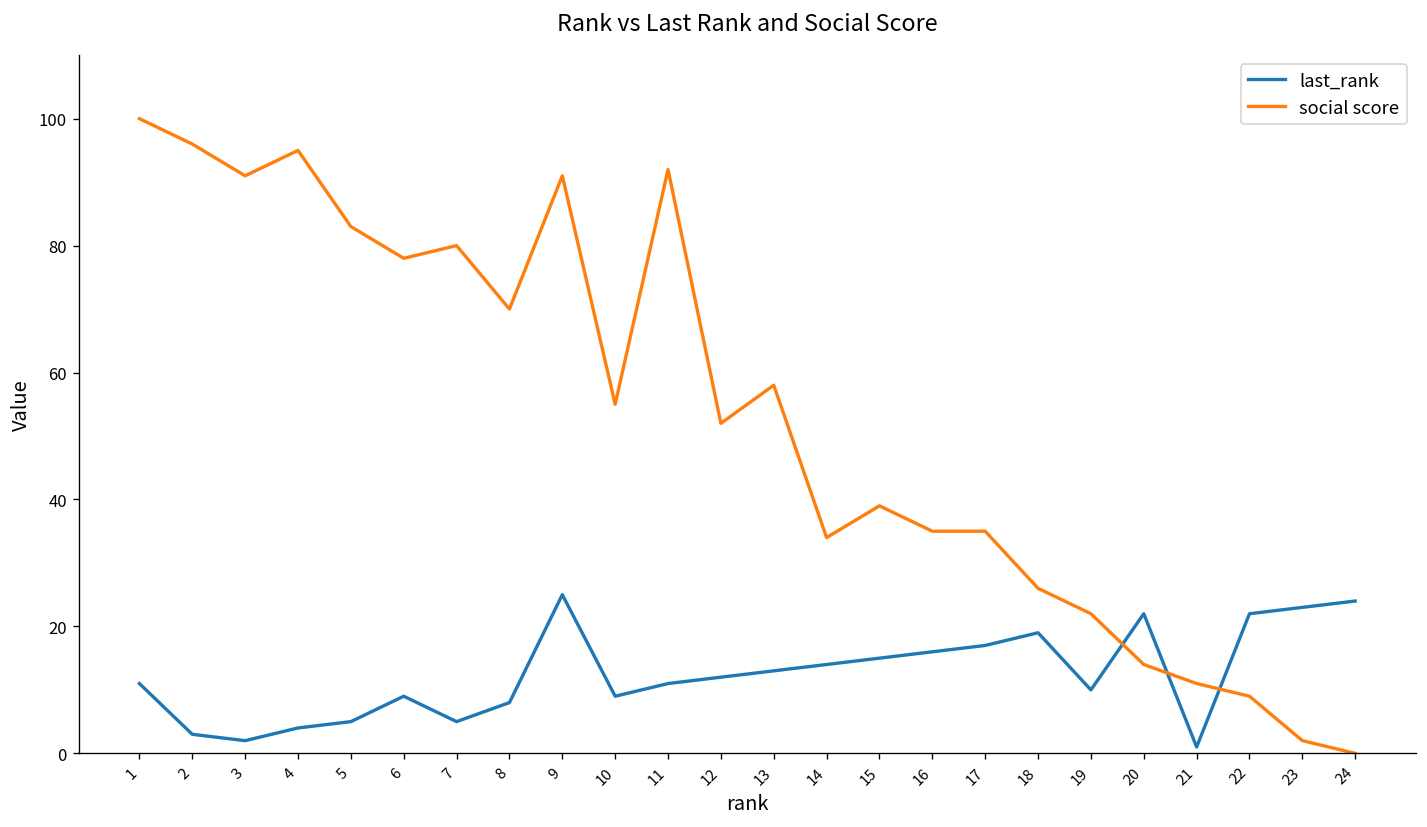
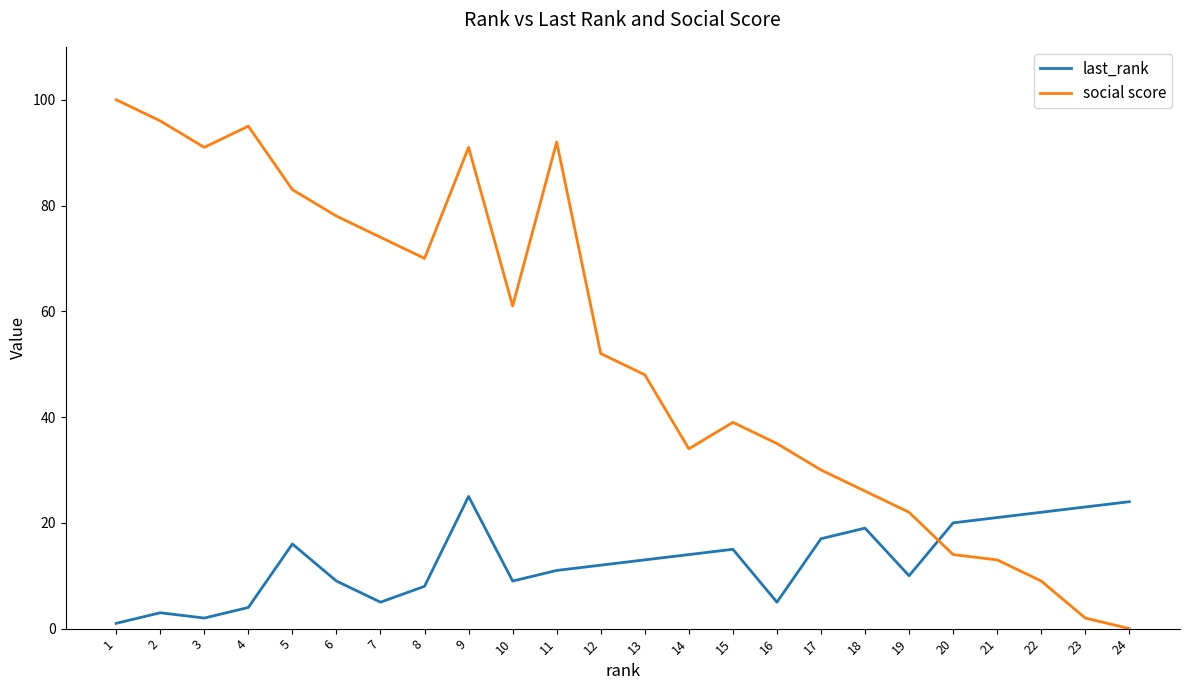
last_rank, 1: 11 -> 1
last_rank, 5: 5 -> 16
social score, 7: 80 -> 74
social score, 10: 55 -> 61
social score, 13: 58 -> 48
last_rank, 16: 16 -> 5
social score, 17: 35 -> 30
last_rank, 20: 22 -> 20
last_rank, 21: 1 -> 21
social score, 21: 11 -> 13
